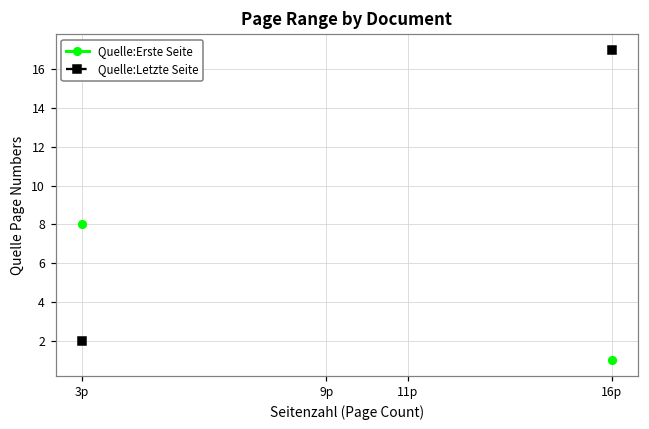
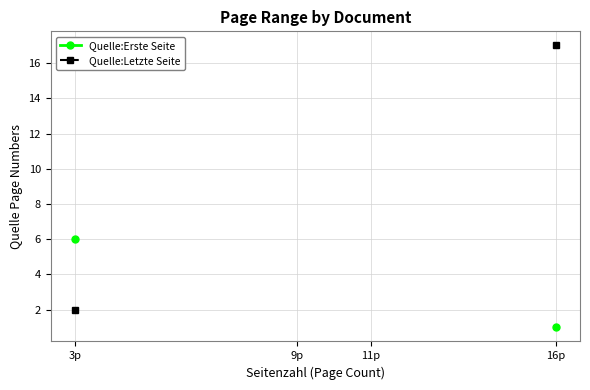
Quelle:Erste Seite, 3p: 8 -> 6
